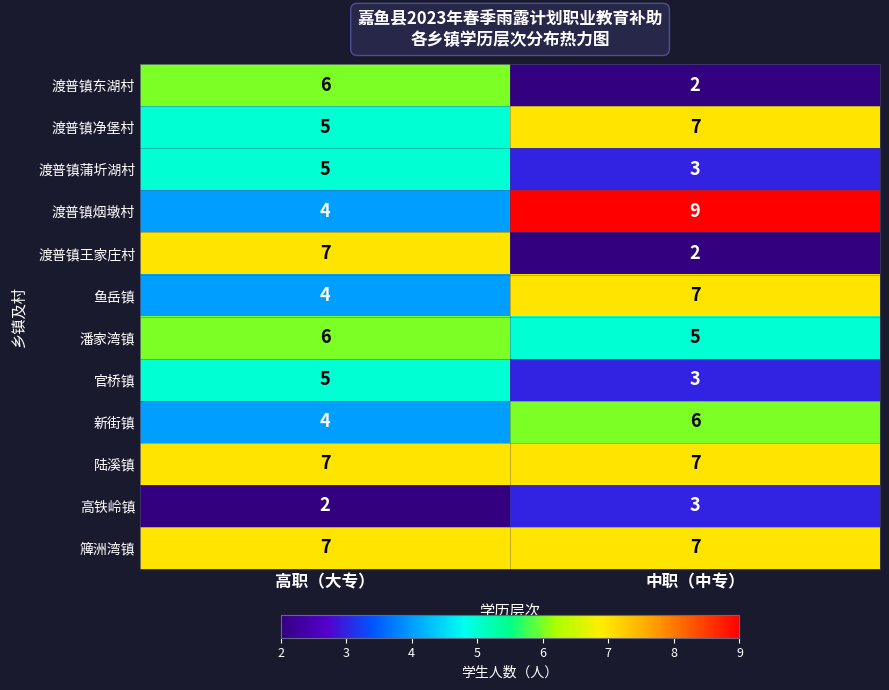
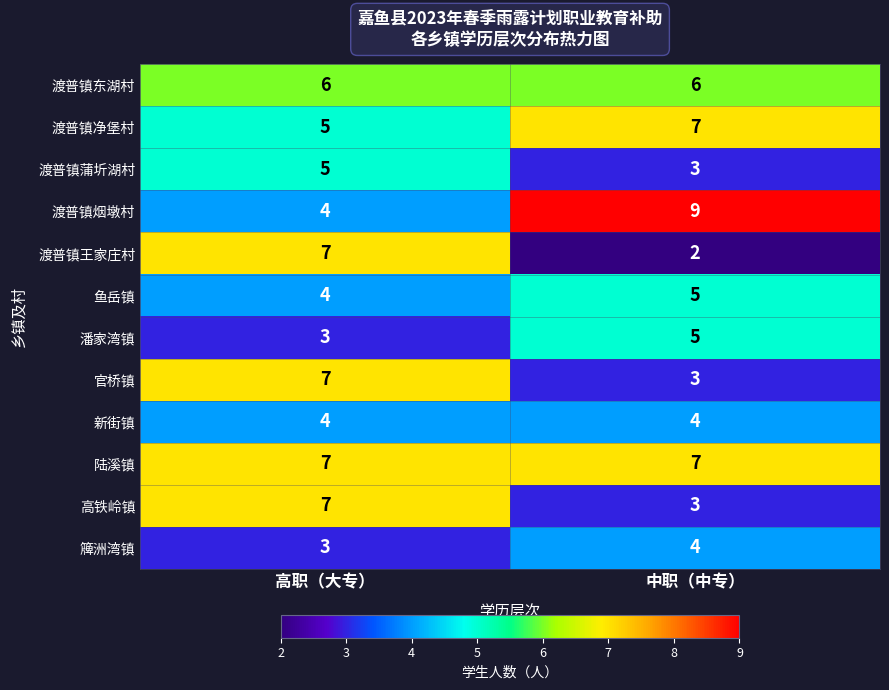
渡普镇东湖村, 中职（中专）: 2 -> 6
鱼岳镇, 中职（中专）: 7 -> 5
潘家湾镇, 高职（大专）: 6 -> 3
官桥镇, 高职（大专）: 5 -> 7
新街镇, 中职（中专）: 6 -> 4
高铁岭镇, 高职（大专）: 2 -> 7
簰洲湾镇, 高职（大专）: 7 -> 3
簰洲湾镇, 中职（中专）: 7 -> 4
